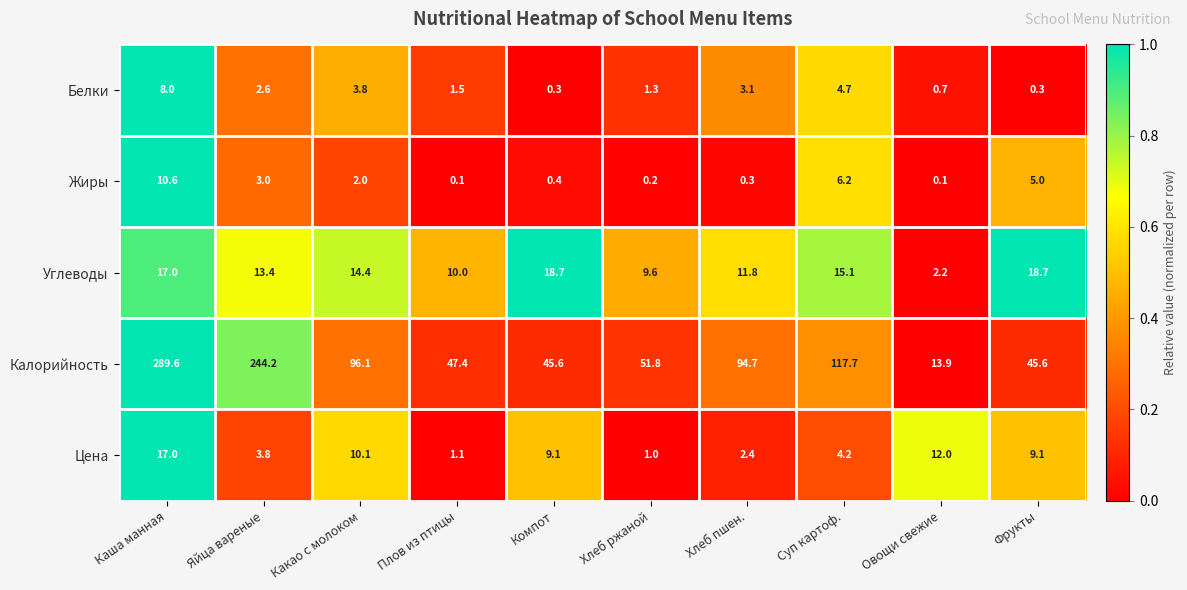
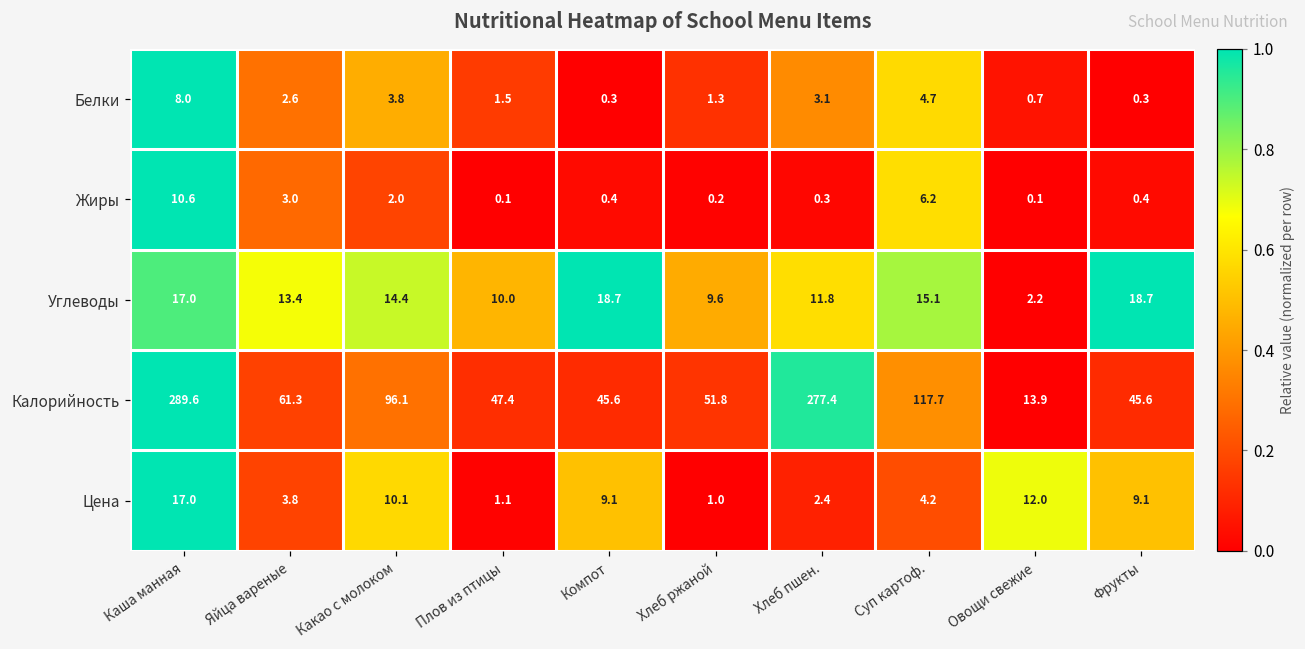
Жиры, Фрукты: 5.0 -> 0.4
Калорийность, Яйца вареные: 244.2 -> 61.3
Калорийность, Хлеб пшен.: 94.7 -> 277.4
